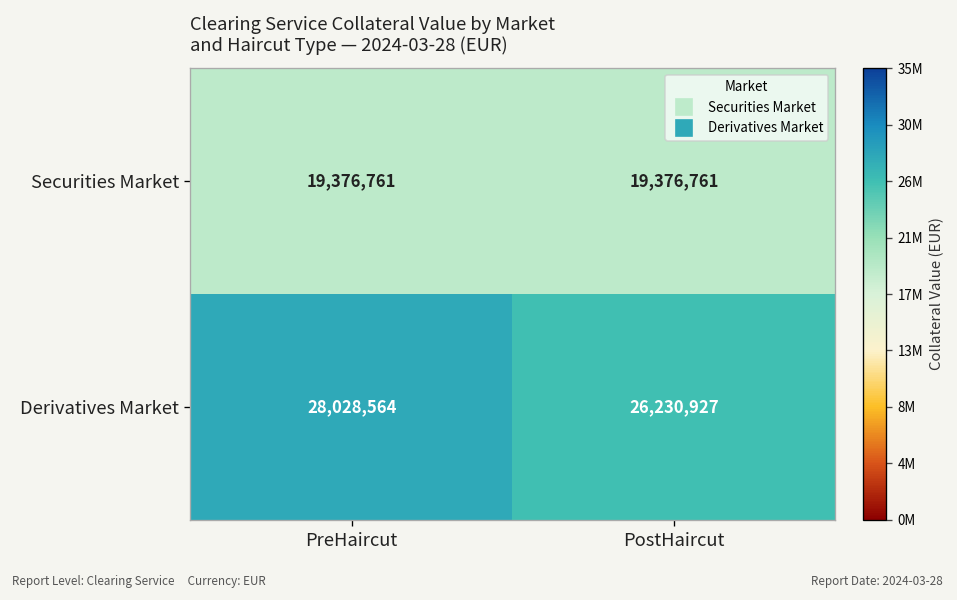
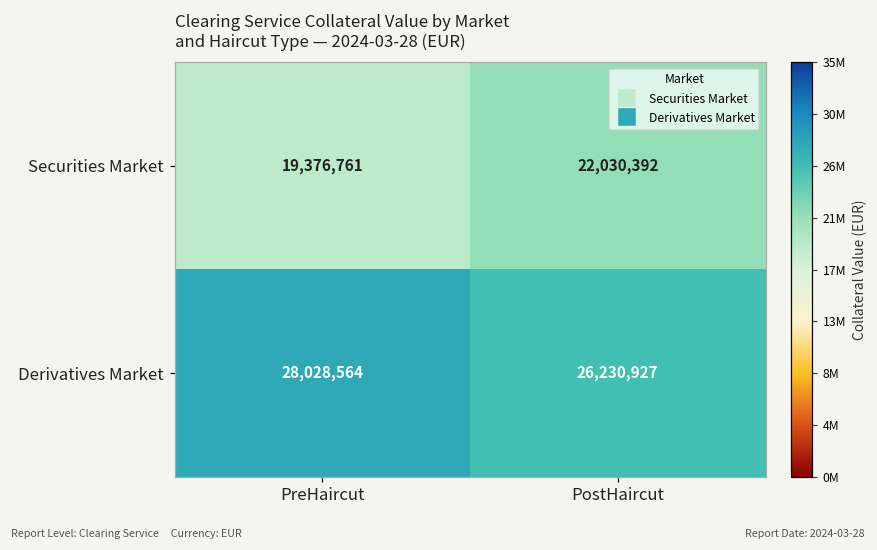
Securities Market, PostHaircut: 19,376,761 -> 22,030,392
